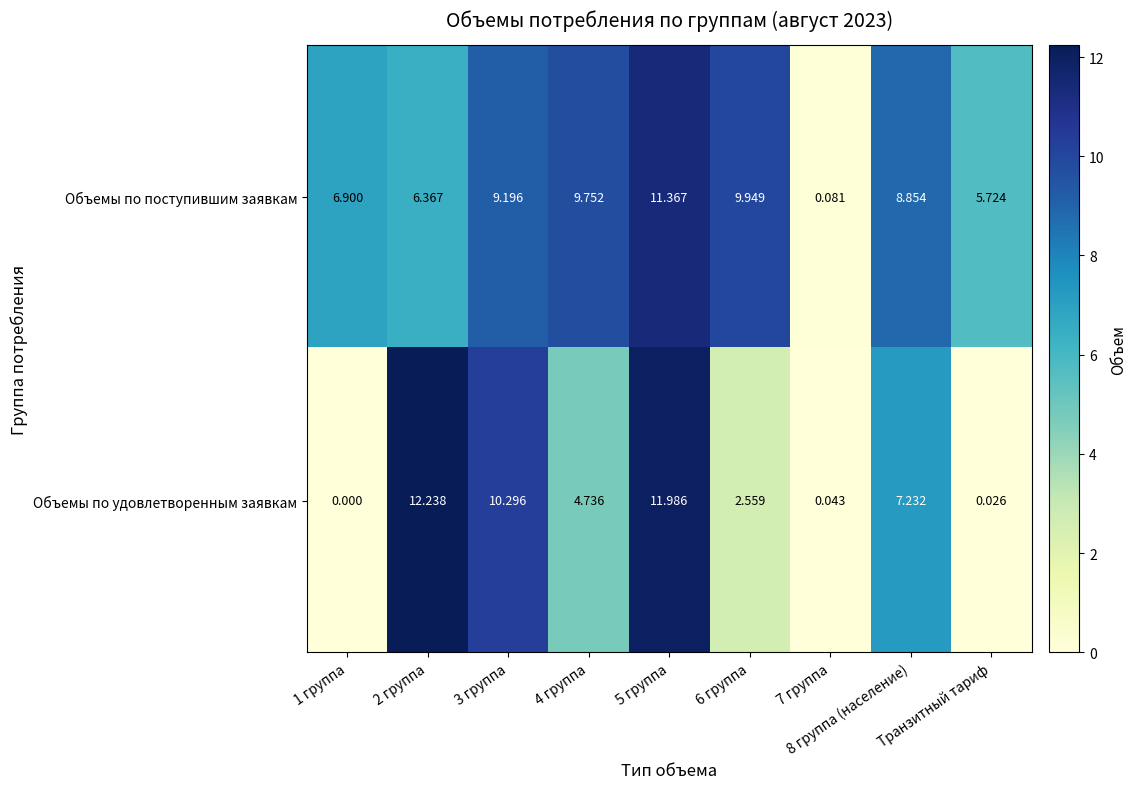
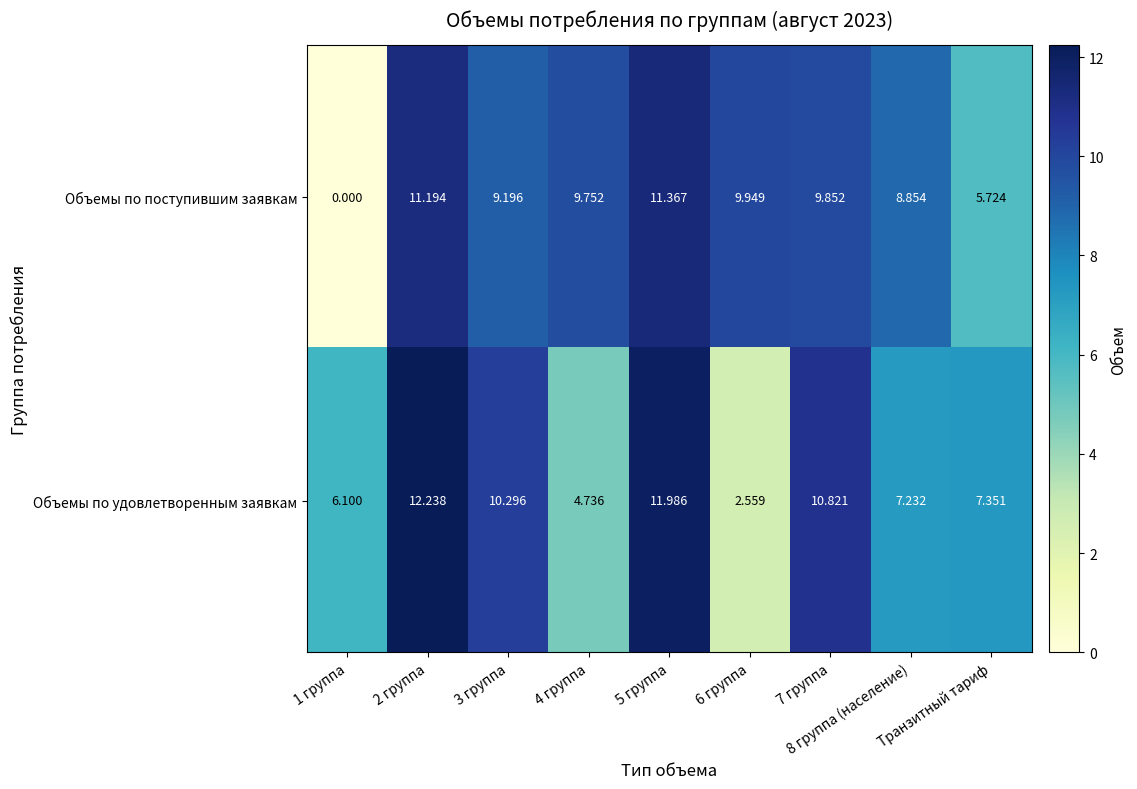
Объемы по поступившим заявкам, 1 группа: 6.900 -> 0.000
Объемы по поступившим заявкам, 2 группа: 6.367 -> 11.194
Объемы по поступившим заявкам, 7 группа: 0.081 -> 9.852
Объемы по удовлетворенным заявкам, 1 группа: 0.000 -> 6.100
Объемы по удовлетворенным заявкам, 7 группа: 0.043 -> 10.821
Объемы по удовлетворенным заявкам, Транзитный тариф: 0.026 -> 7.351
